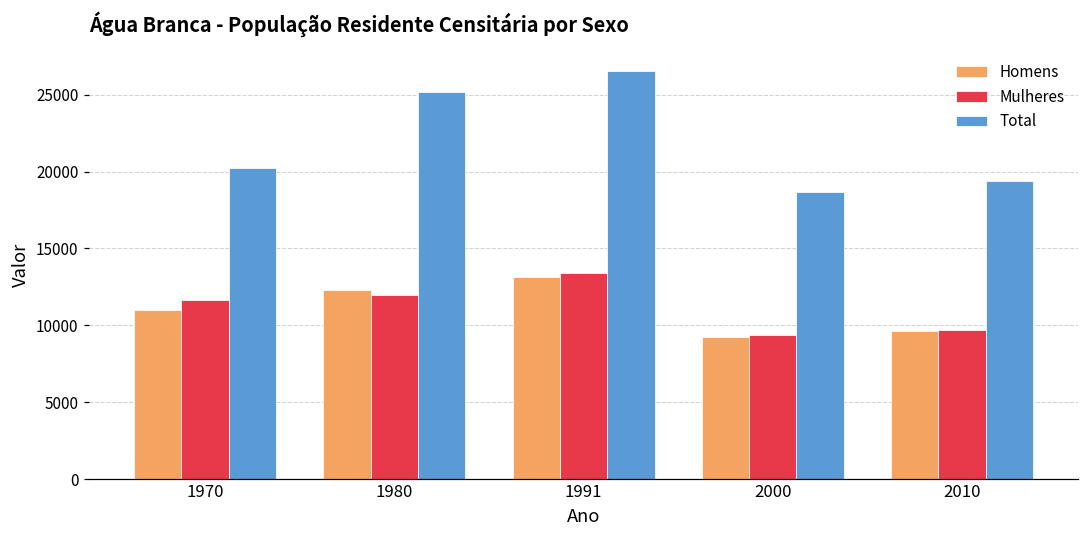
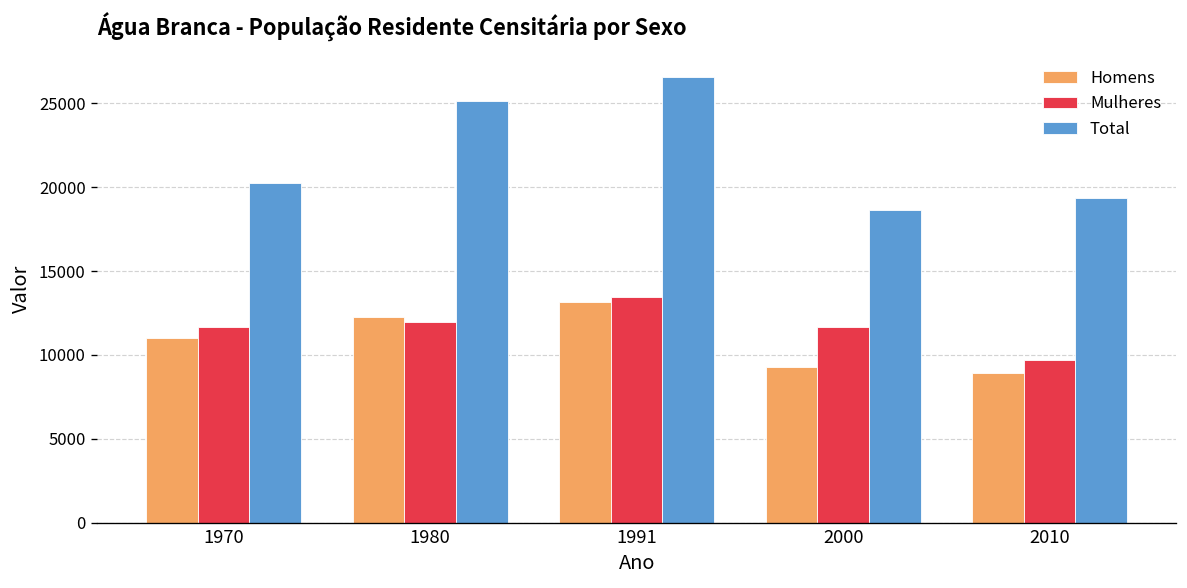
Mulheres, 2000: 9400 -> 11700
Homens, 2010: 9700 -> 8900
